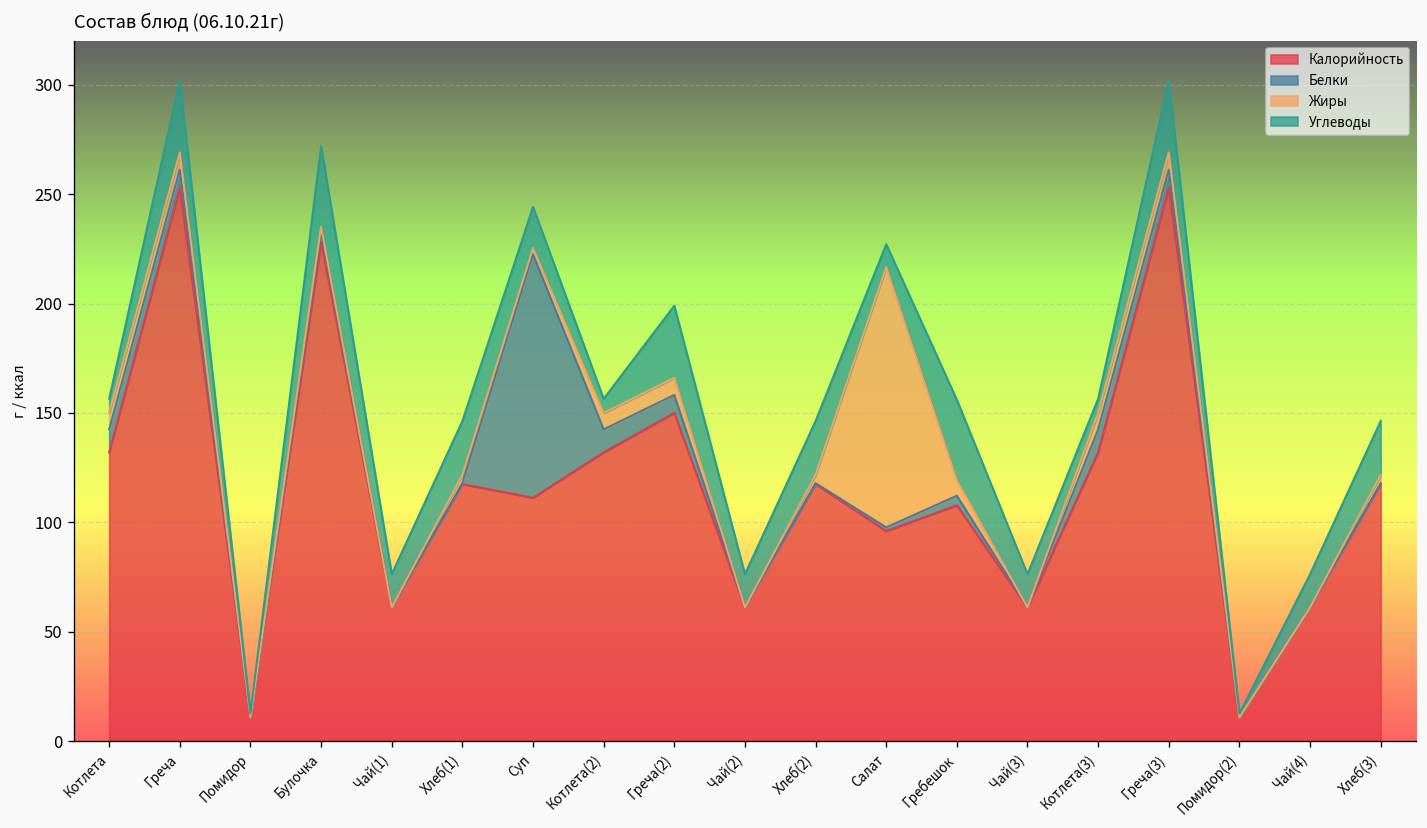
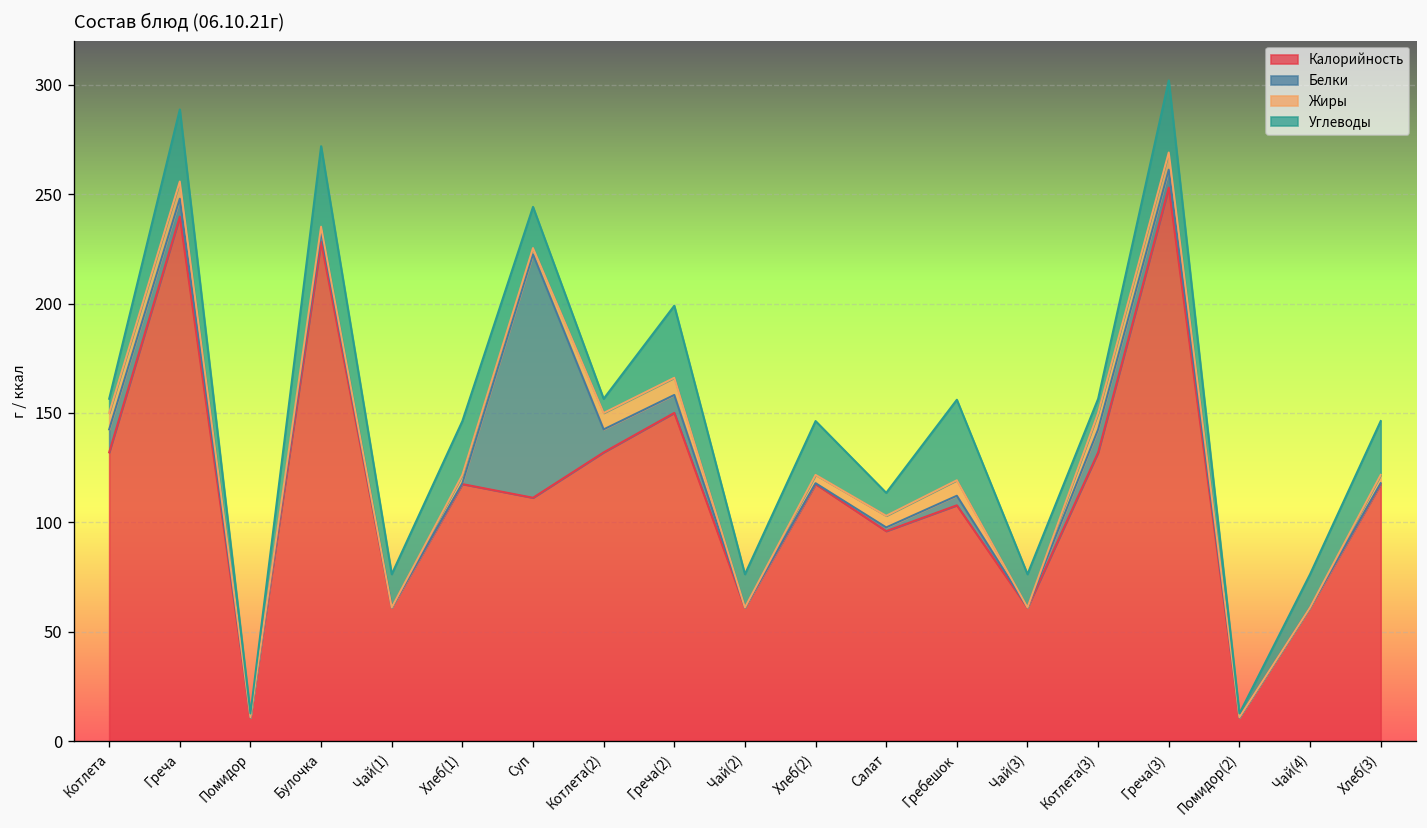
Калорийность, Греча: 253 -> 240
Жиры, Салат: 119 -> 5
